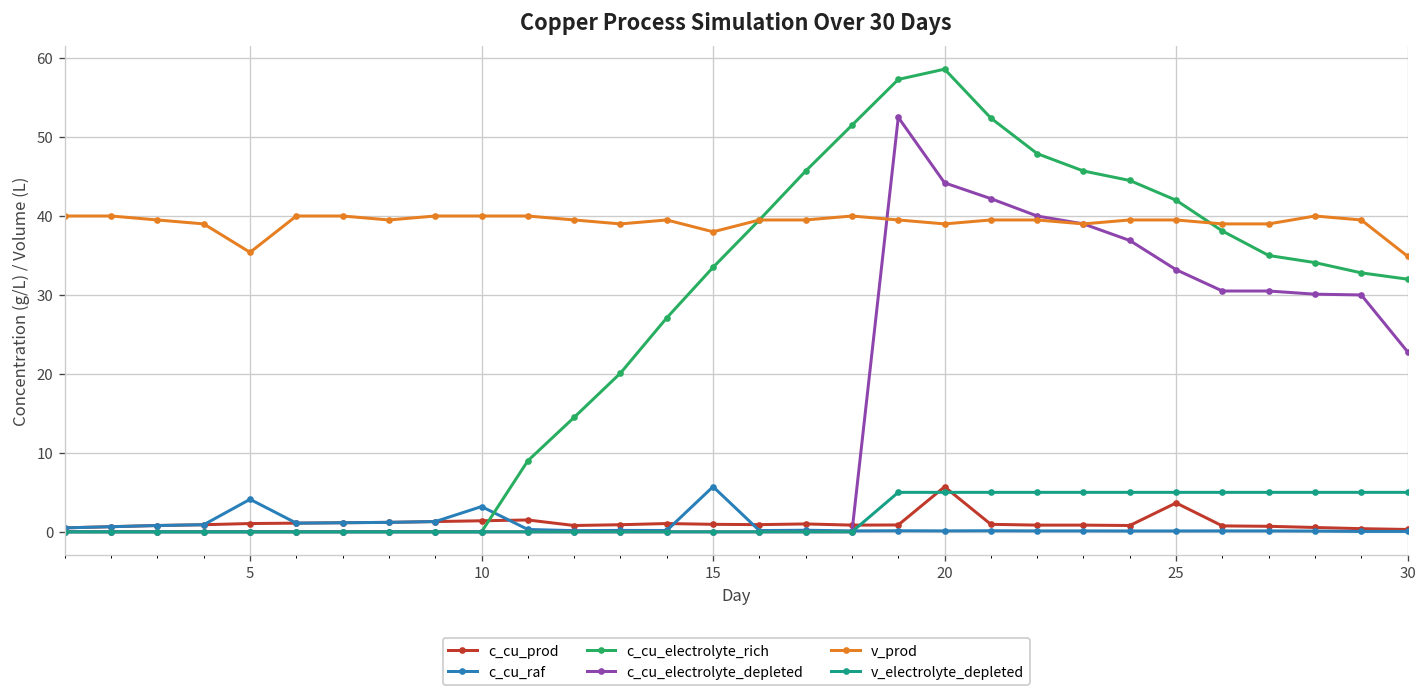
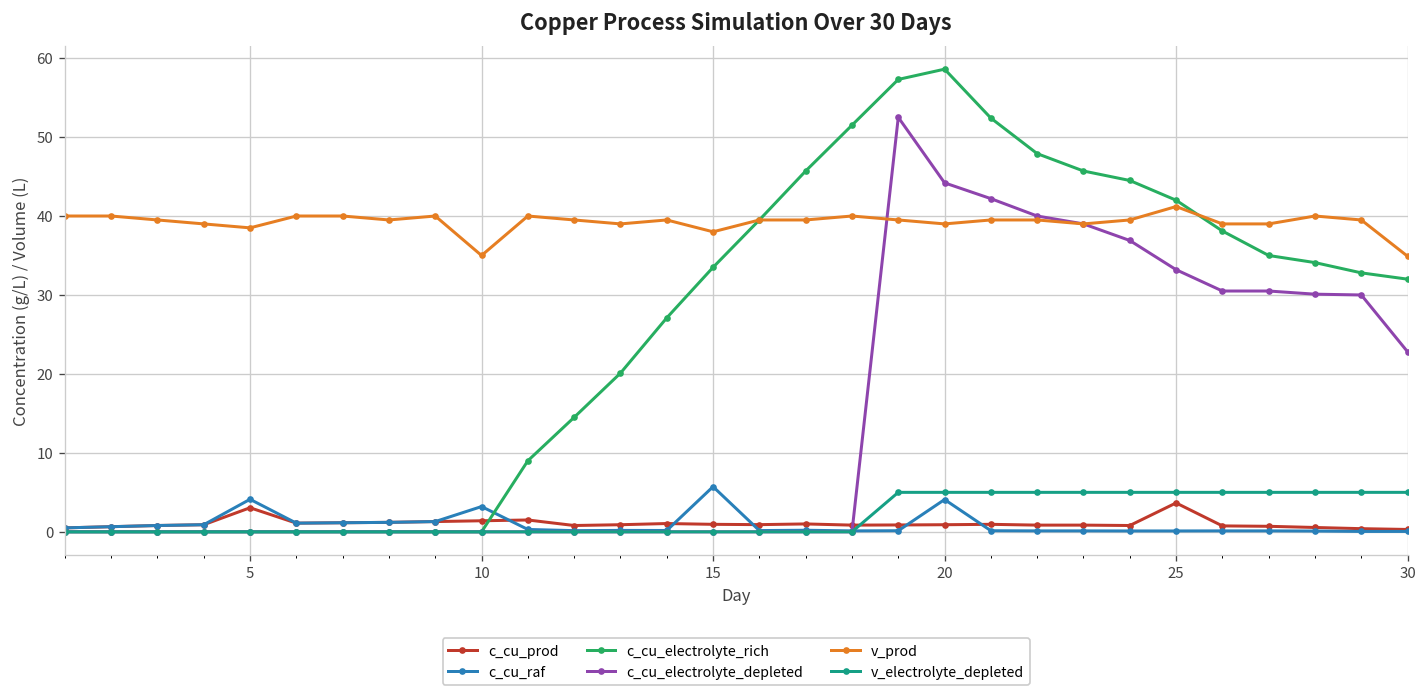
c_cu_prod, 5: 1 -> 3
v_prod, 5: 35 -> 39
v_prod, 10: 40 -> 35
c_cu_prod, 20: 6 -> 1
c_cu_raf, 20: 0 -> 4
v_prod, 25: 40 -> 41
